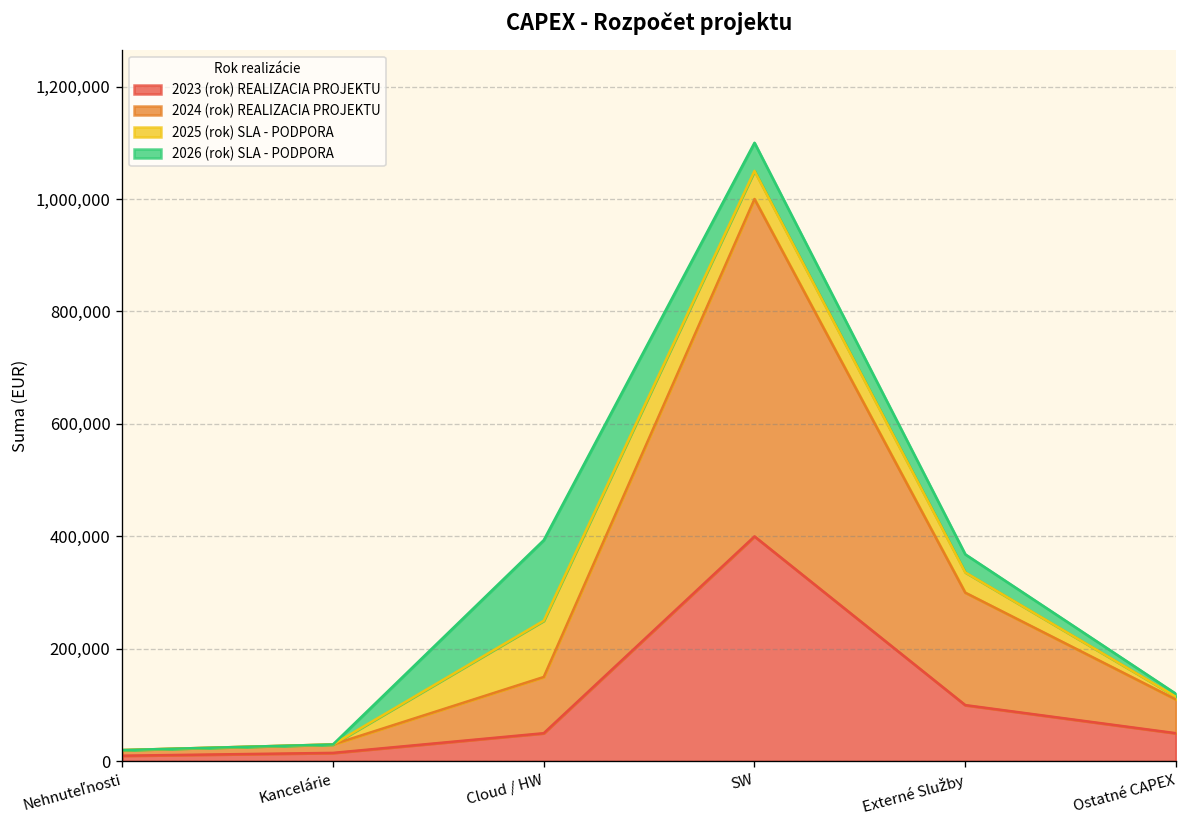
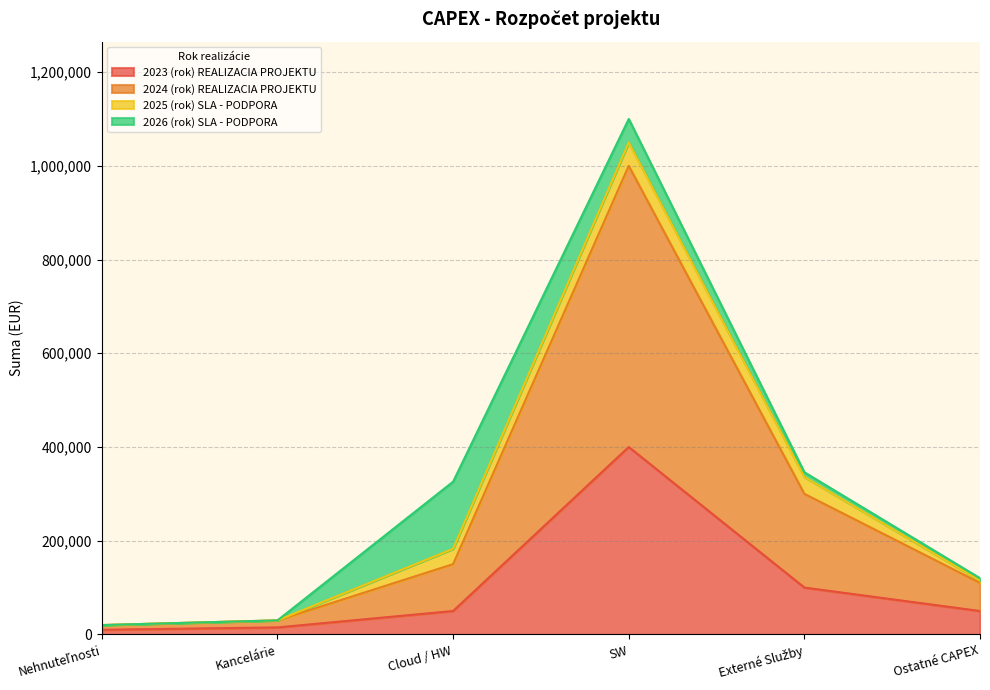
2025 (rok) SLA - PODPORA, Cloud / HW: 100,000 -> 30,000
2026 (rok) SLA - PODPORA, Externé Služby: 30,000 -> 10,000
